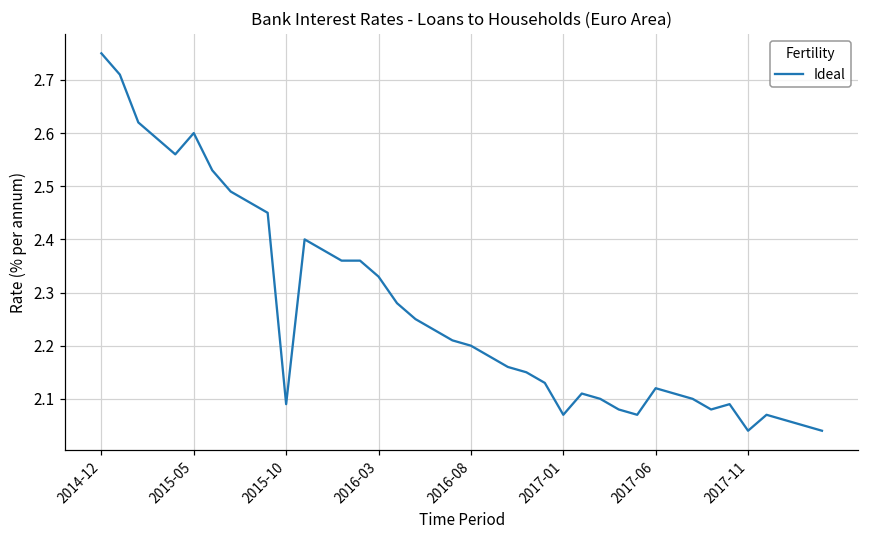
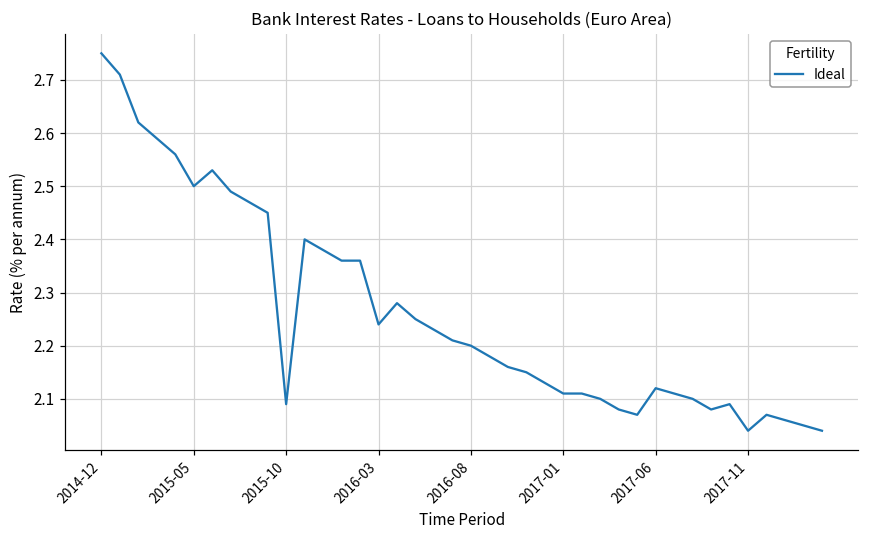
2015-05: 2.6 -> 2.5
2016-03: 2.33 -> 2.24
2017-01: 2.07 -> 2.11
